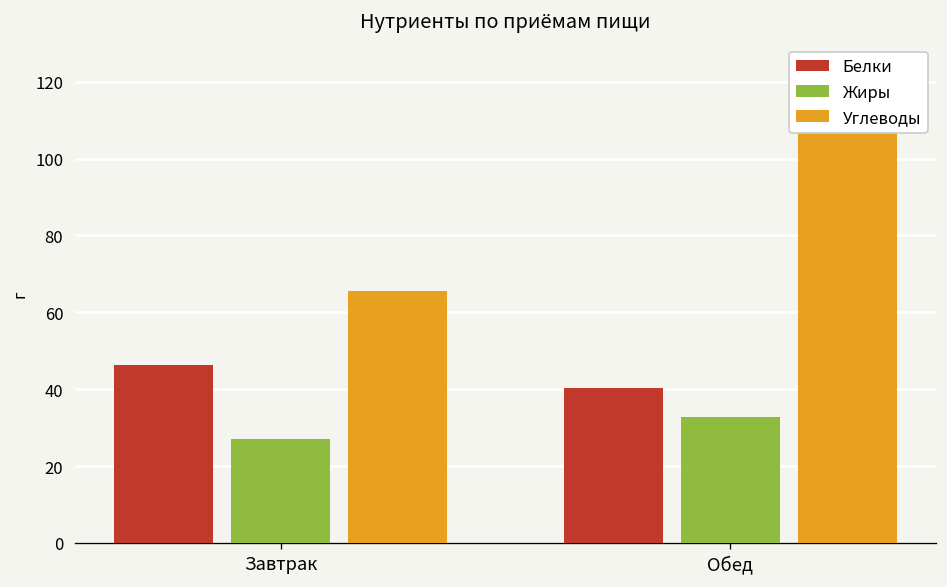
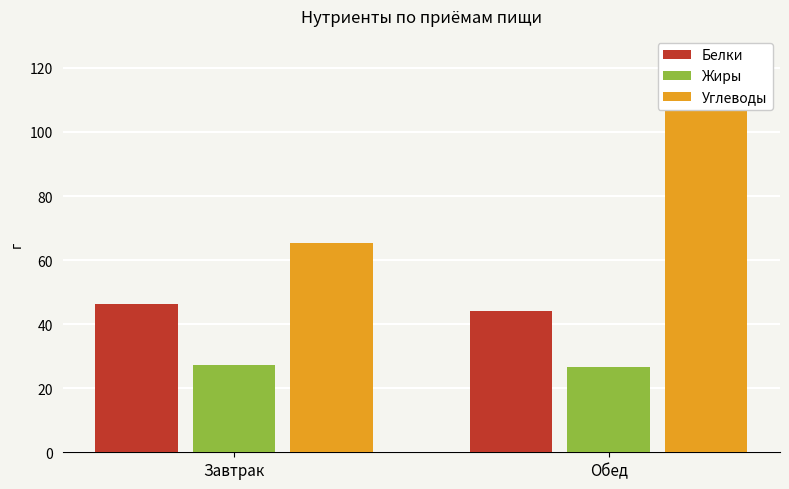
Белки, Обед: 40 -> 44
Жиры, Обед: 33 -> 26
